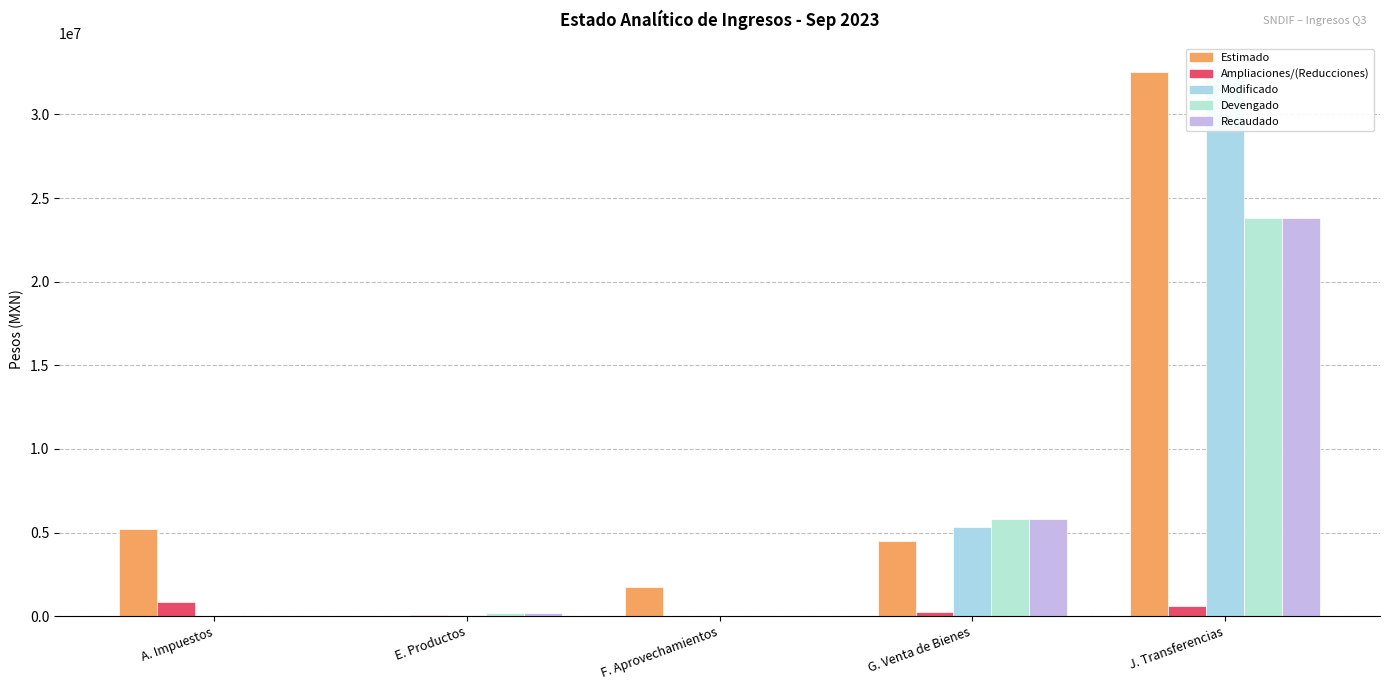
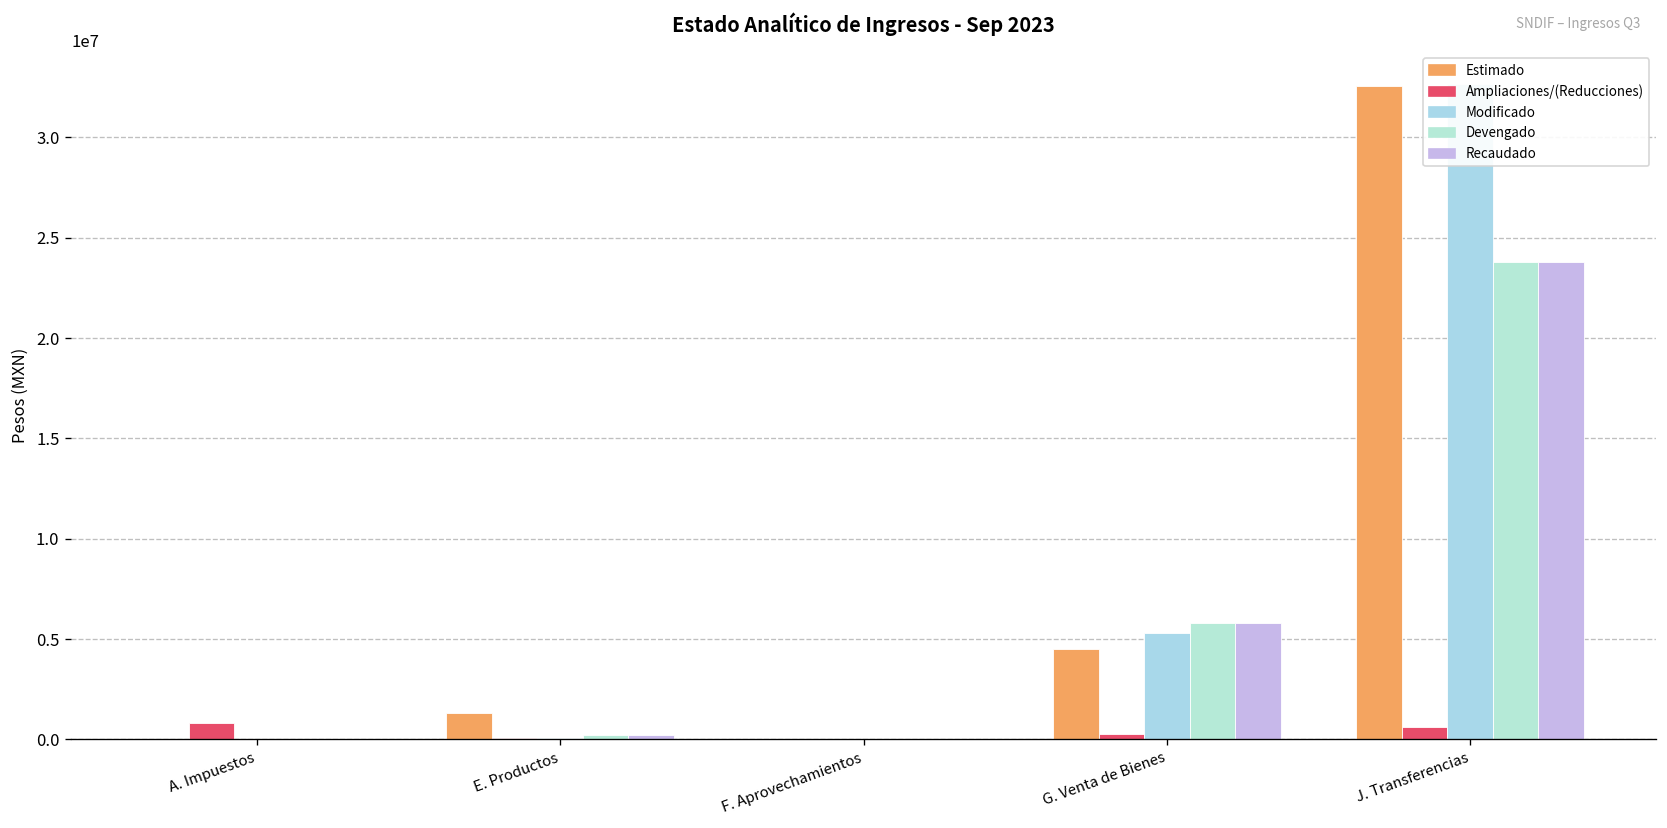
Estimado, A. Impuestos: 5200000 -> 0
Estimado, E. Productos: 0 -> 1300000
Estimado, F. Aprovechamientos: 1700000 -> 0
